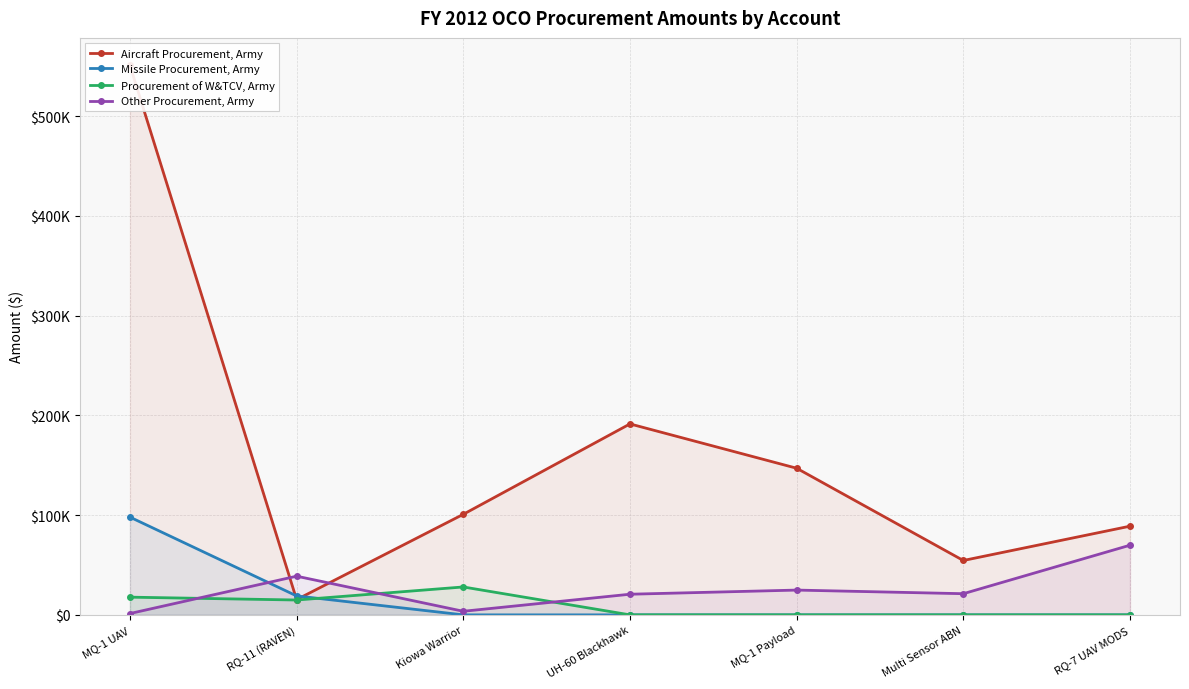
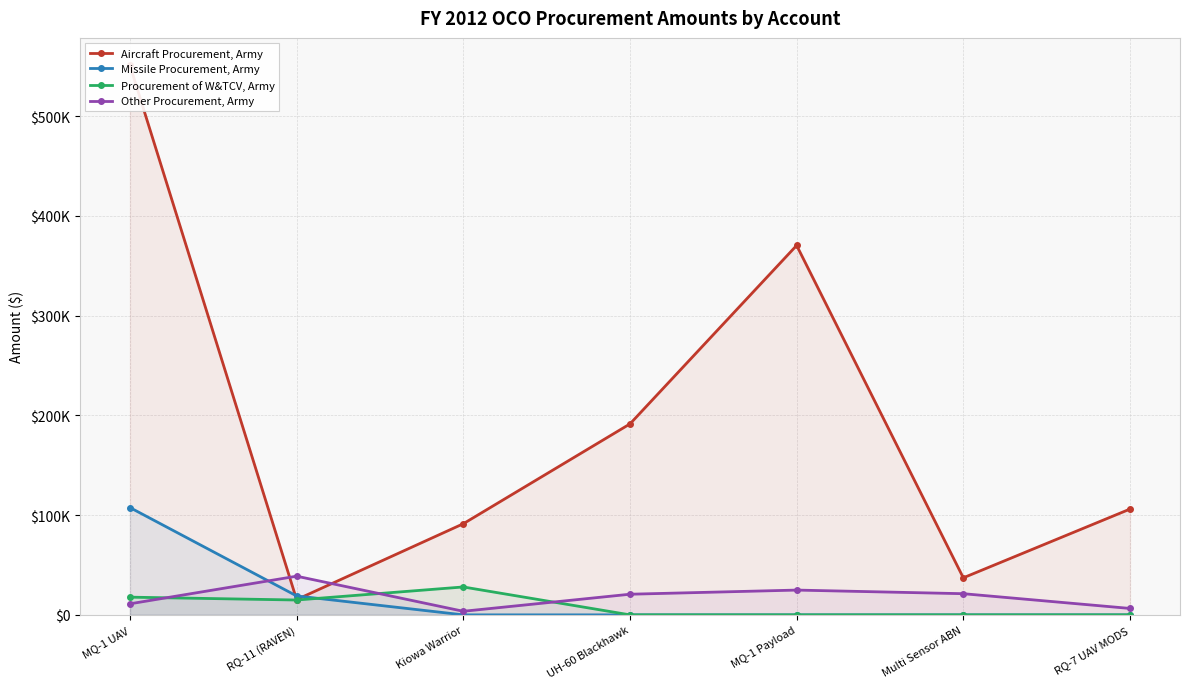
Missile Procurement, Army, MQ-1 UAV: $100000 -> $110000
Other Procurement, Army, MQ-1 UAV: $0 -> $10000
Aircraft Procurement, Army, Kiowa Warrior: $100000 -> $90000
Aircraft Procurement, Army, MQ-1 Payload: $150000 -> $370000
Aircraft Procurement, Army, Multi Sensor ABN: $50000 -> $40000
Aircraft Procurement, Army, RQ-7 UAV MODS: $90000 -> $110000
Other Procurement, Army, RQ-7 UAV MODS: $70000 -> $10000
